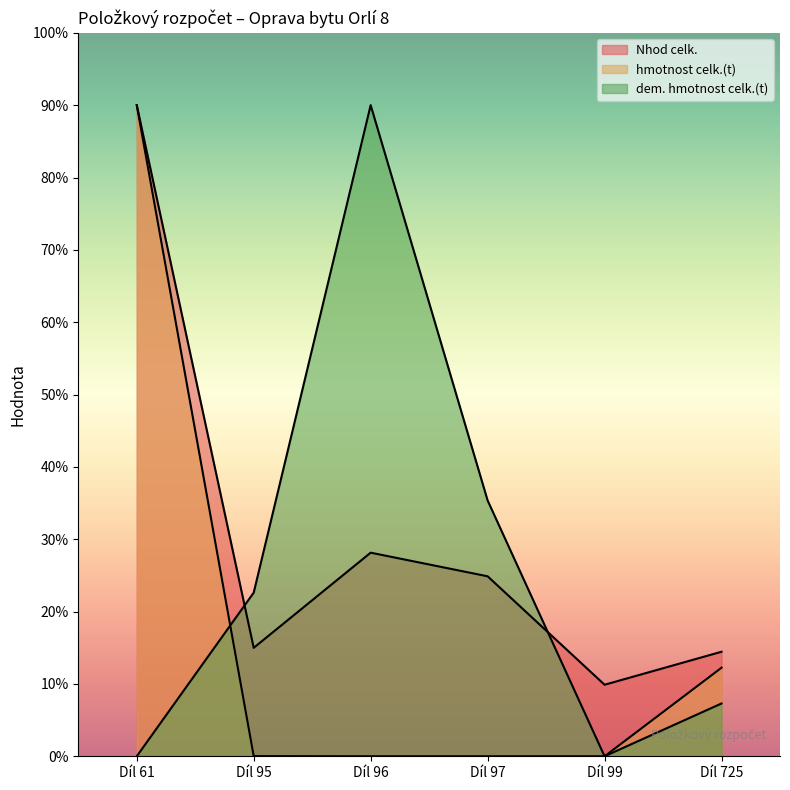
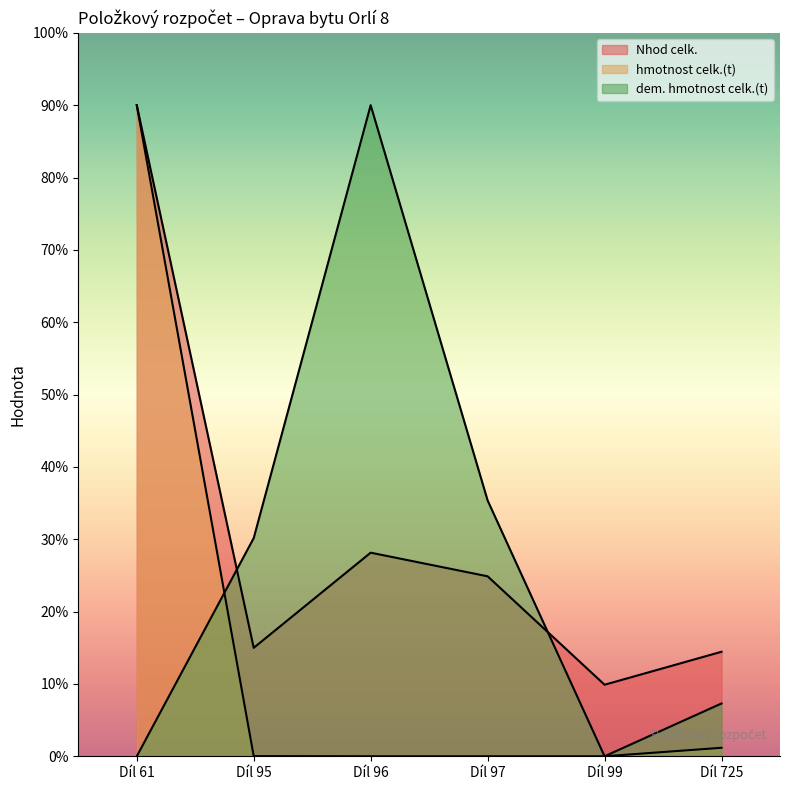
dem. hmotnost celk.(t), Díl 95: 23% -> 30%
hmotnost celk.(t), Díl 725: 12% -> 1%
